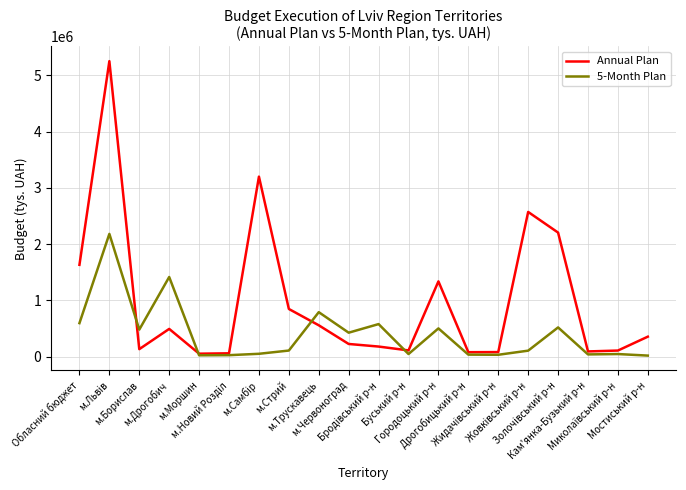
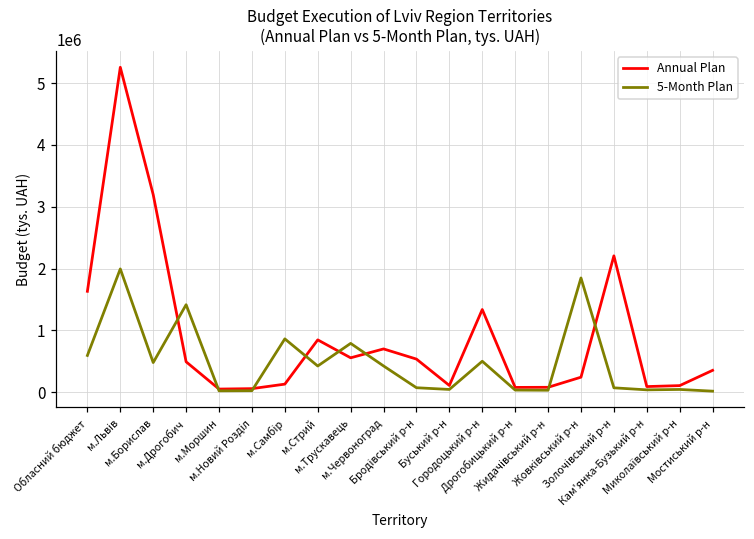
5-Month Plan, м.Львів: 2200000 -> 2000000
Annual Plan, м.Борислав: 100000 -> 3200000
Annual Plan, м.Самбір: 3200000 -> 100000
5-Month Plan, м.Самбір: 0 -> 900000
5-Month Plan, м.Стрий: 100000 -> 400000
Annual Plan, м.Червоноград: 200000 -> 700000
Annual Plan, Бродівський р-н: 200000 -> 500000
5-Month Plan, Бродівський р-н: 600000 -> 100000
Annual Plan, Жовківський р-н: 2600000 -> 200000
5-Month Plan, Жовківський р-н: 100000 -> 1800000
5-Month Plan, Золочівський р-н: 500000 -> 100000
